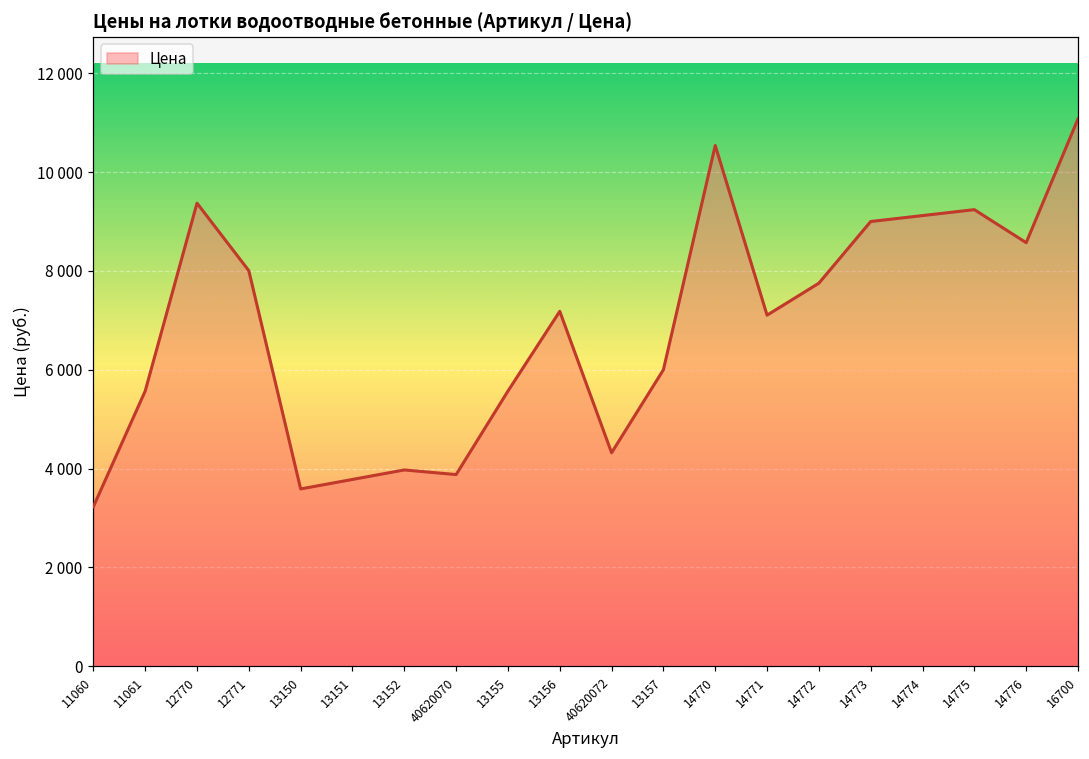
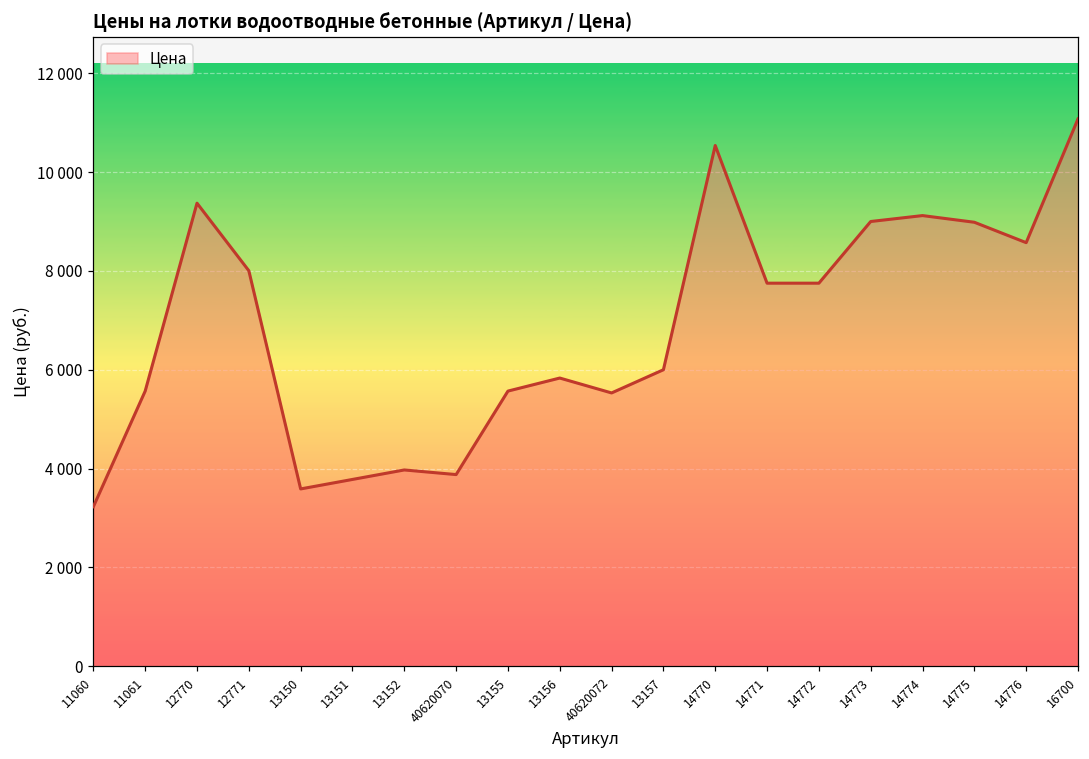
13156: 7200 -> 5800
40620072: 4300 -> 5500
14771: 7100 -> 7800
14775: 9200 -> 9000
